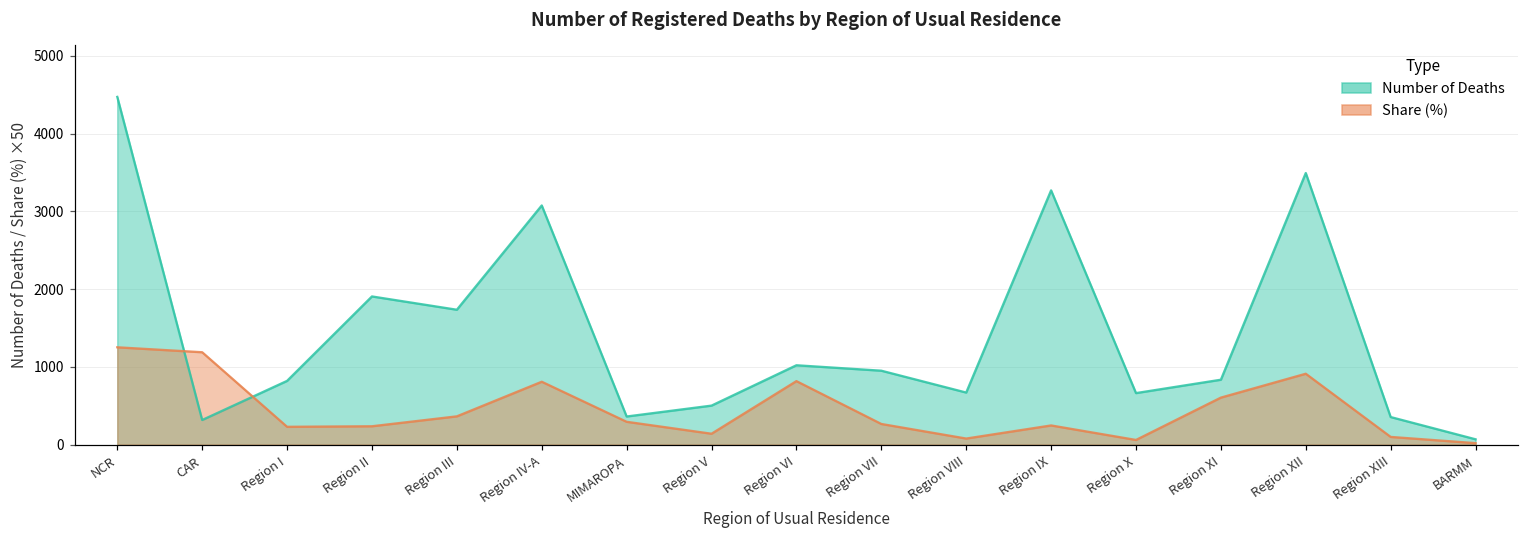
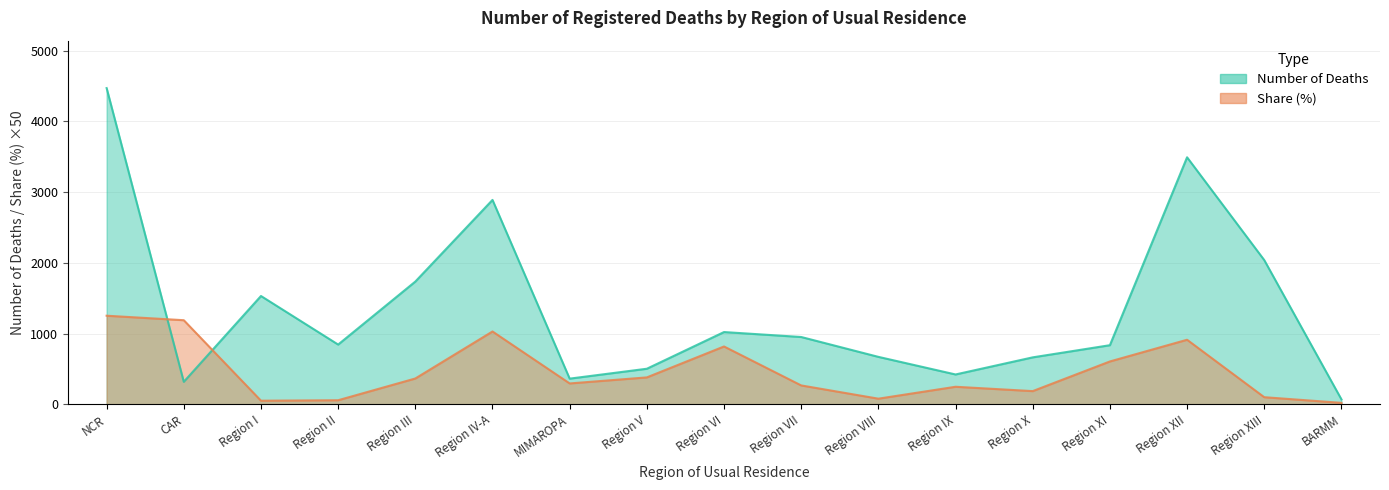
Number of Deaths, Region I: 800 -> 1500
Share (%), Region I: 200 -> 100
Number of Deaths, Region II: 1900 -> 800
Share (%), Region II: 200 -> 100
Number of Deaths, Region IV-A: 3100 -> 2900
Share (%), Region IV-A: 800 -> 1000
Share (%), Region V: 100 -> 400
Number of Deaths, Region IX: 3300 -> 400
Share (%), Region X: 100 -> 200
Number of Deaths, Region XIII: 400 -> 2000
